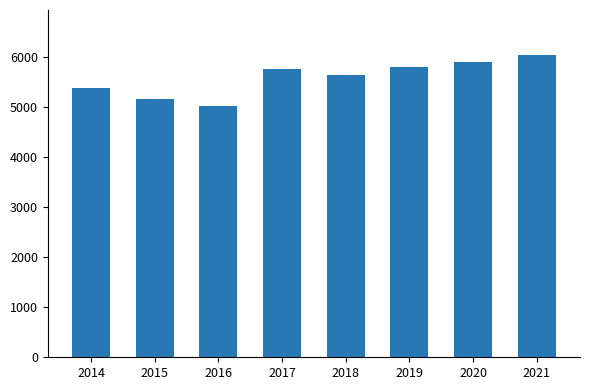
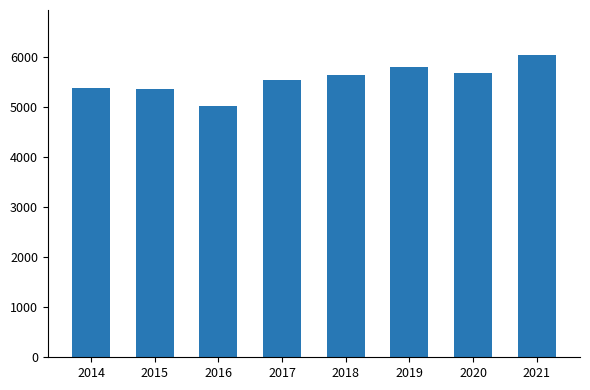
2015: 5200 -> 5400
2017: 5800 -> 5600
2020: 5900 -> 5700
